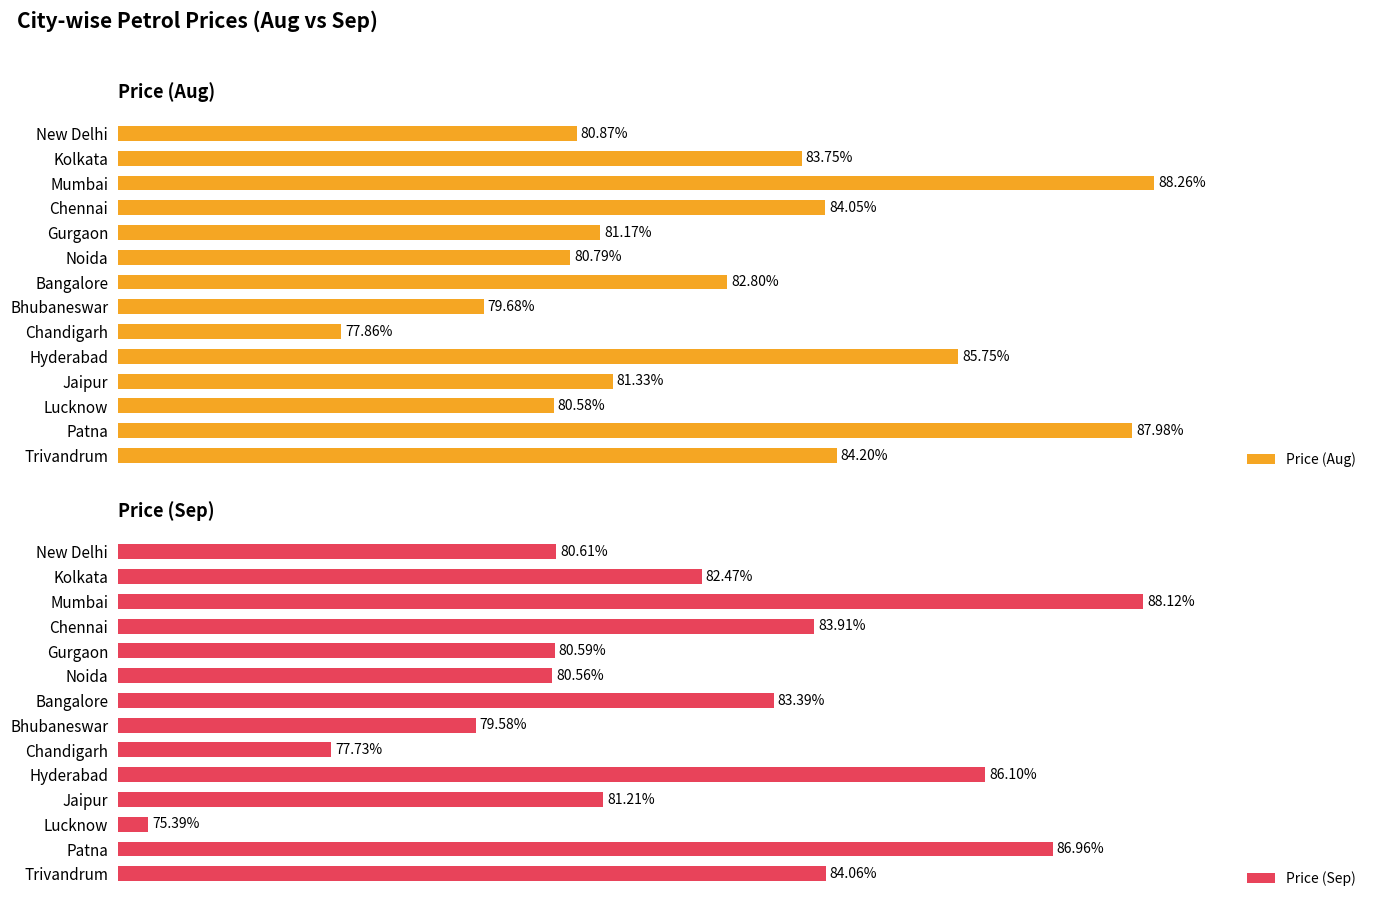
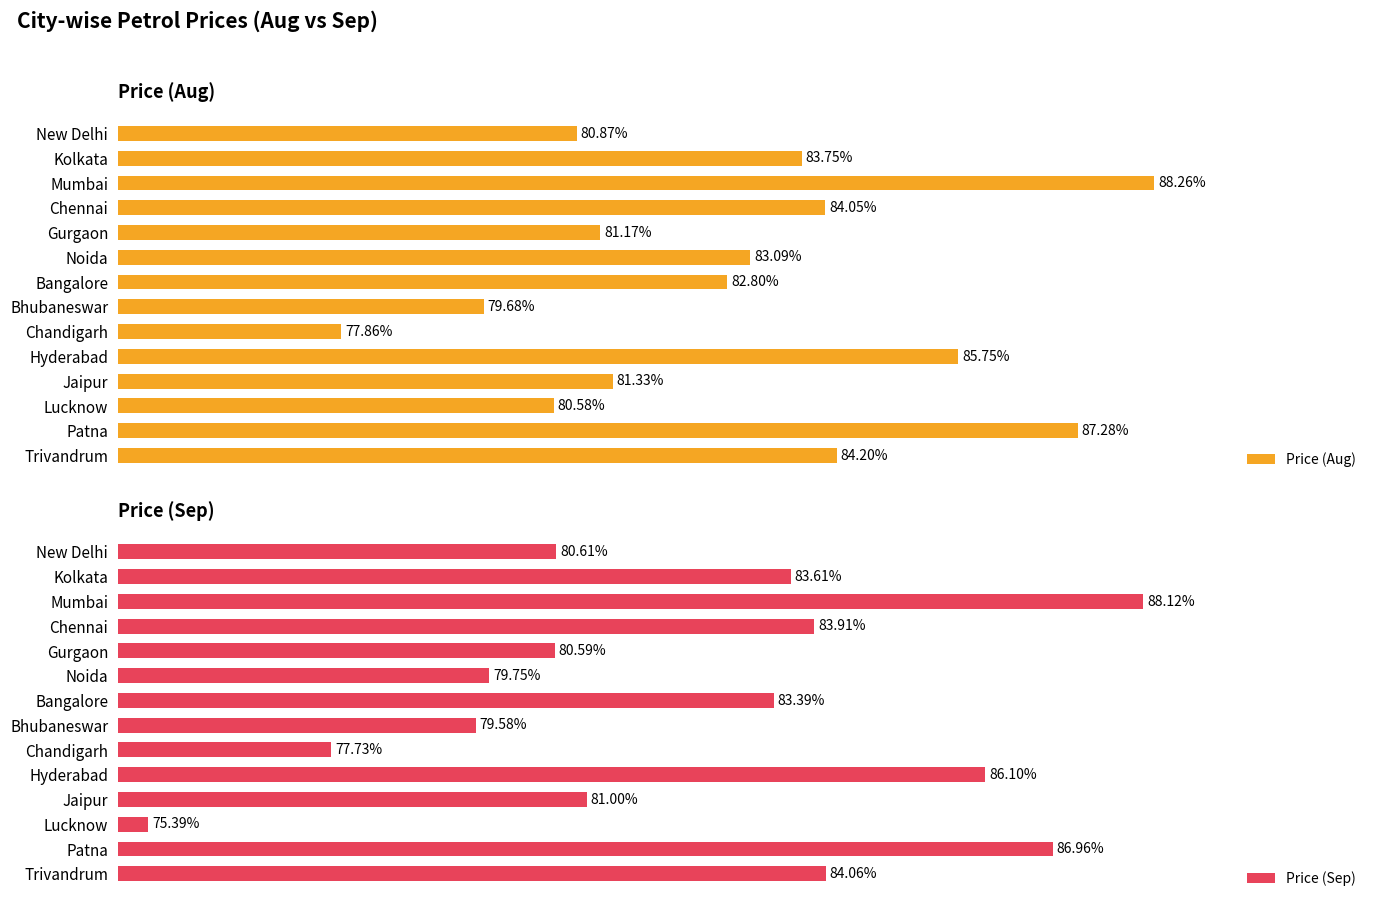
Price (Aug), Noida: 80.79% -> 83.09%
Price (Aug), Patna: 87.98% -> 87.28%
Price (Sep), Kolkata: 82.47% -> 83.61%
Price (Sep), Noida: 80.56% -> 79.75%
Price (Sep), Jaipur: 81.21% -> 81.00%
